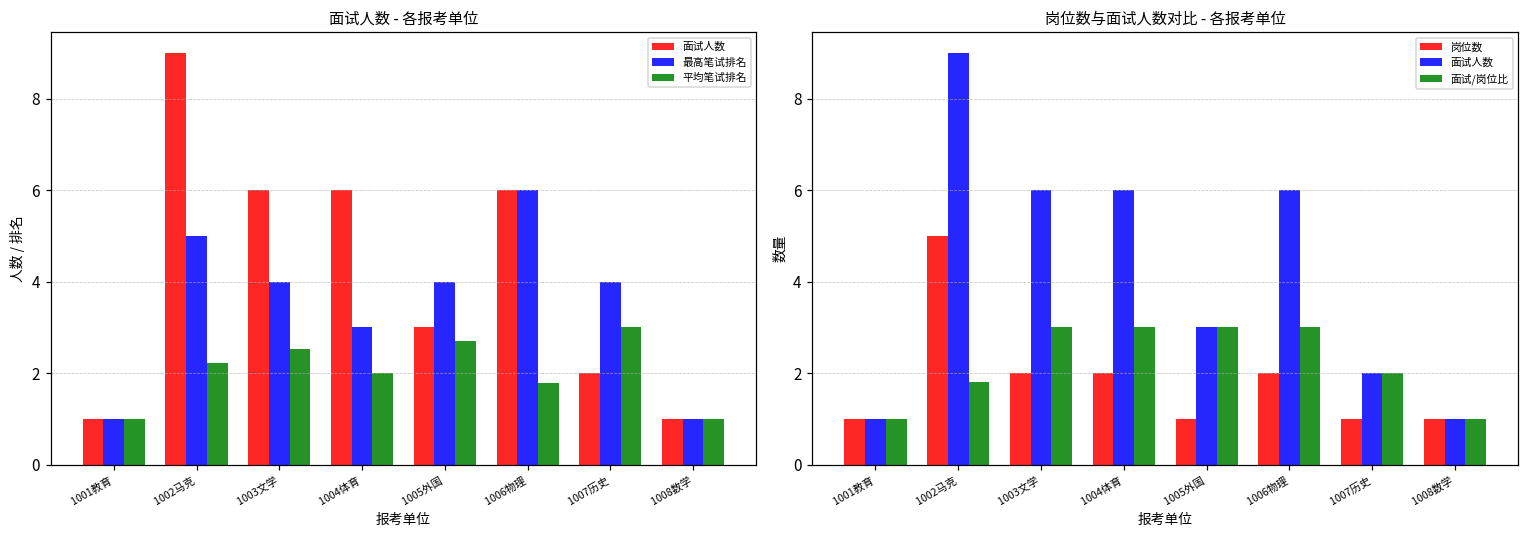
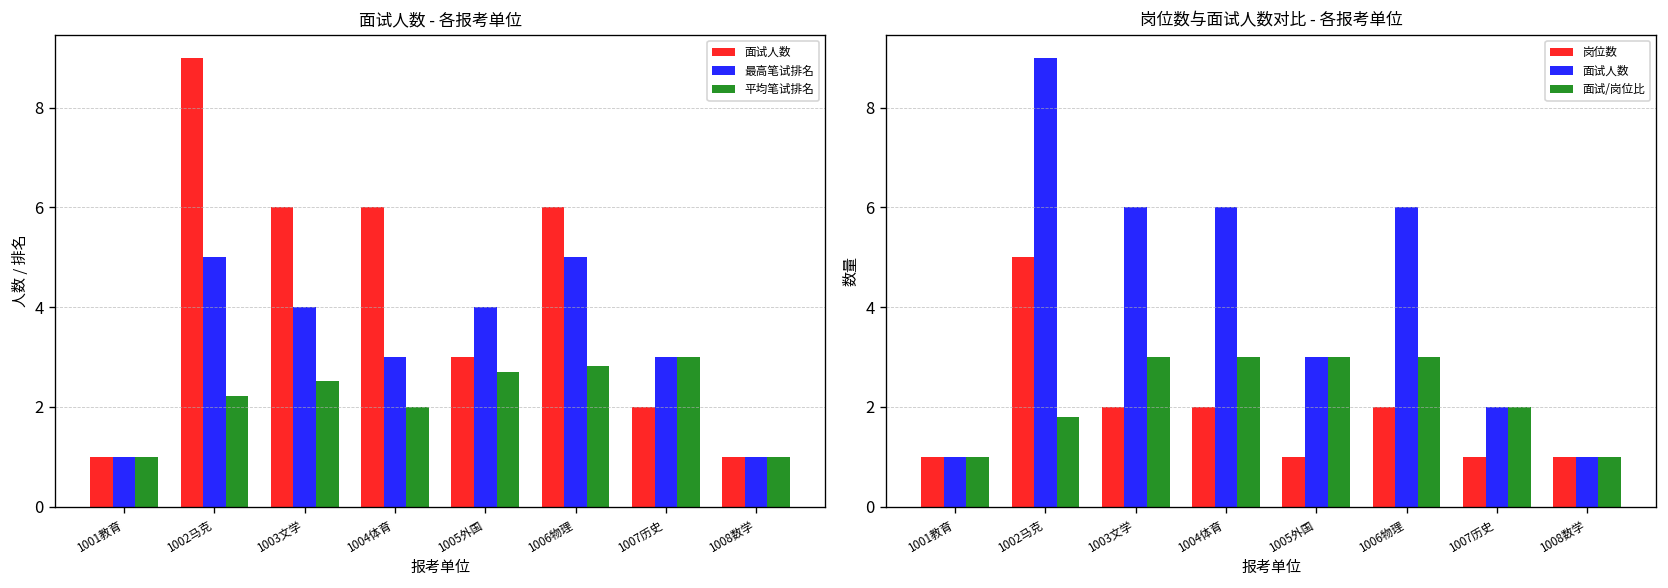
面试人数 - 各报考单位, 最高笔试排名, 1006物理: 6 -> 5
面试人数 - 各报考单位, 平均笔试排名, 1006物理: 1.8 -> 2.8
面试人数 - 各报考单位, 最高笔试排名, 1007历史: 4 -> 3
